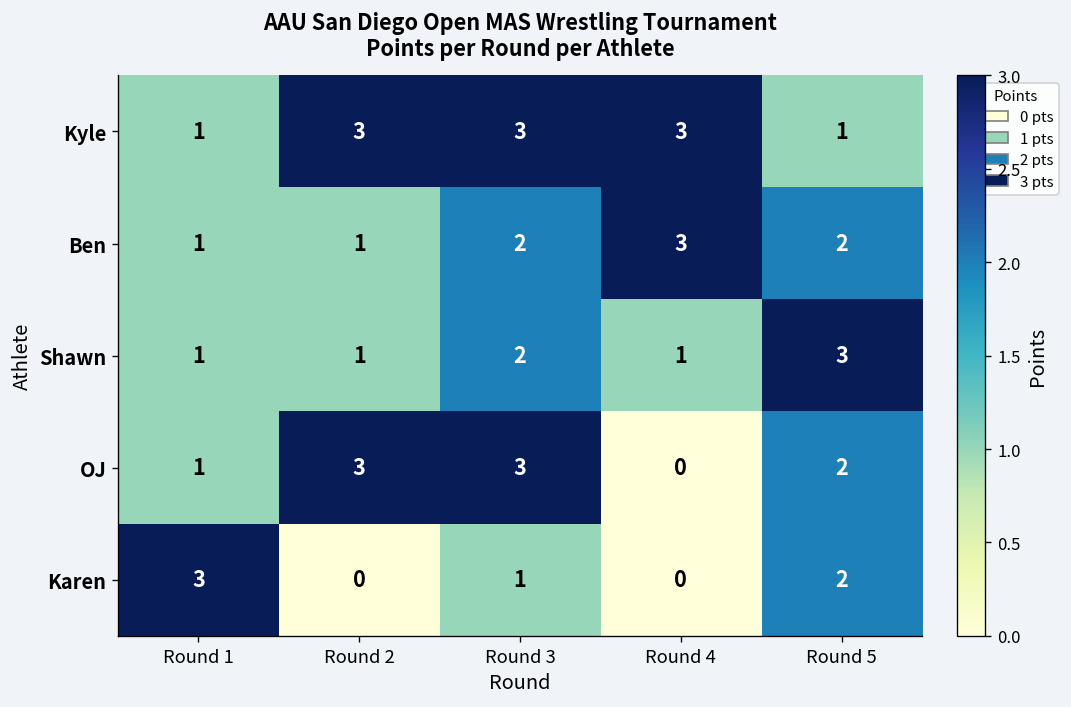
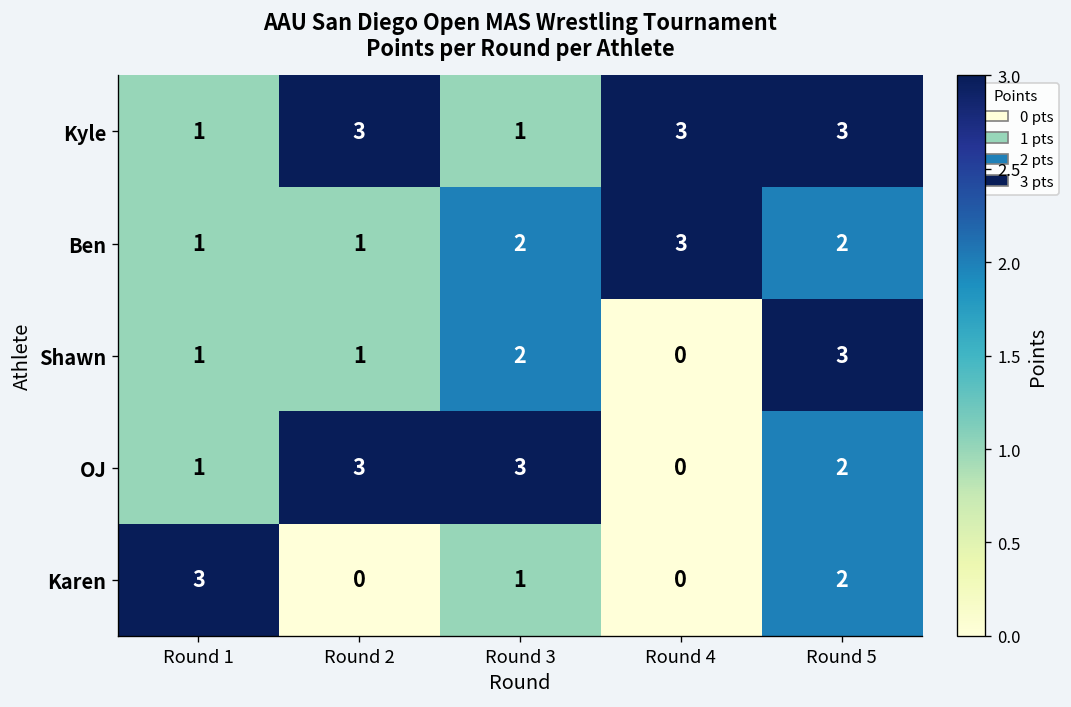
Kyle, Round 3: 3 -> 1
Kyle, Round 5: 1 -> 3
Shawn, Round 4: 1 -> 0
